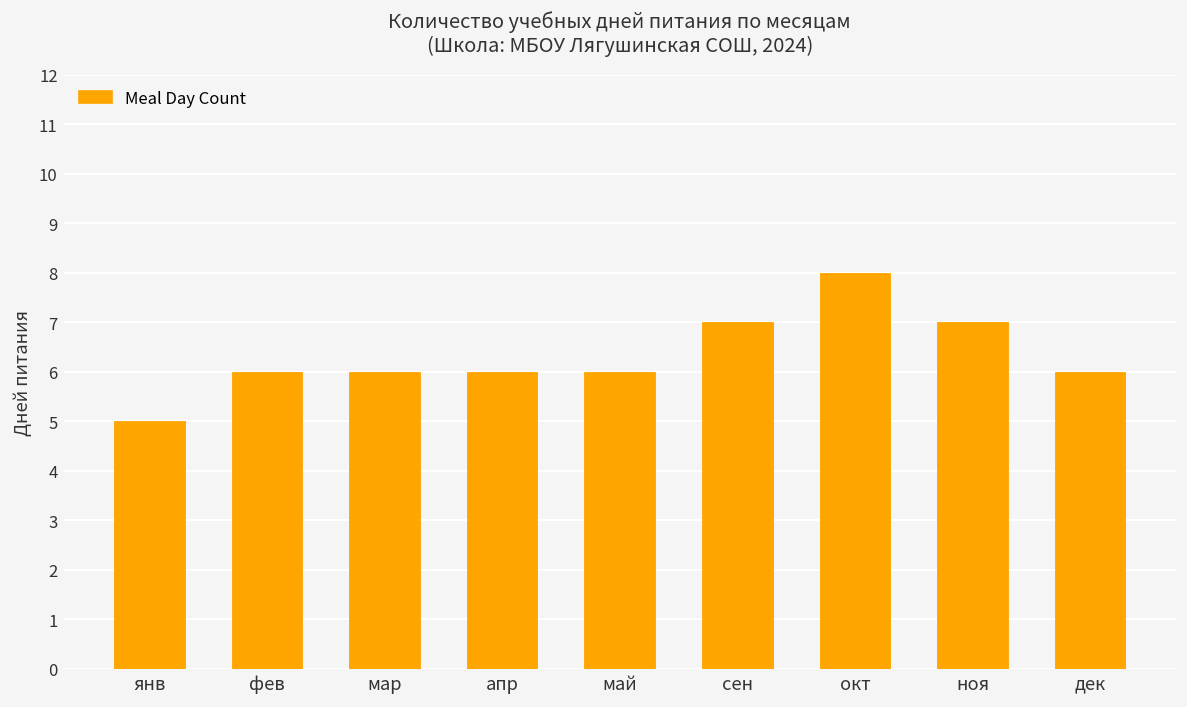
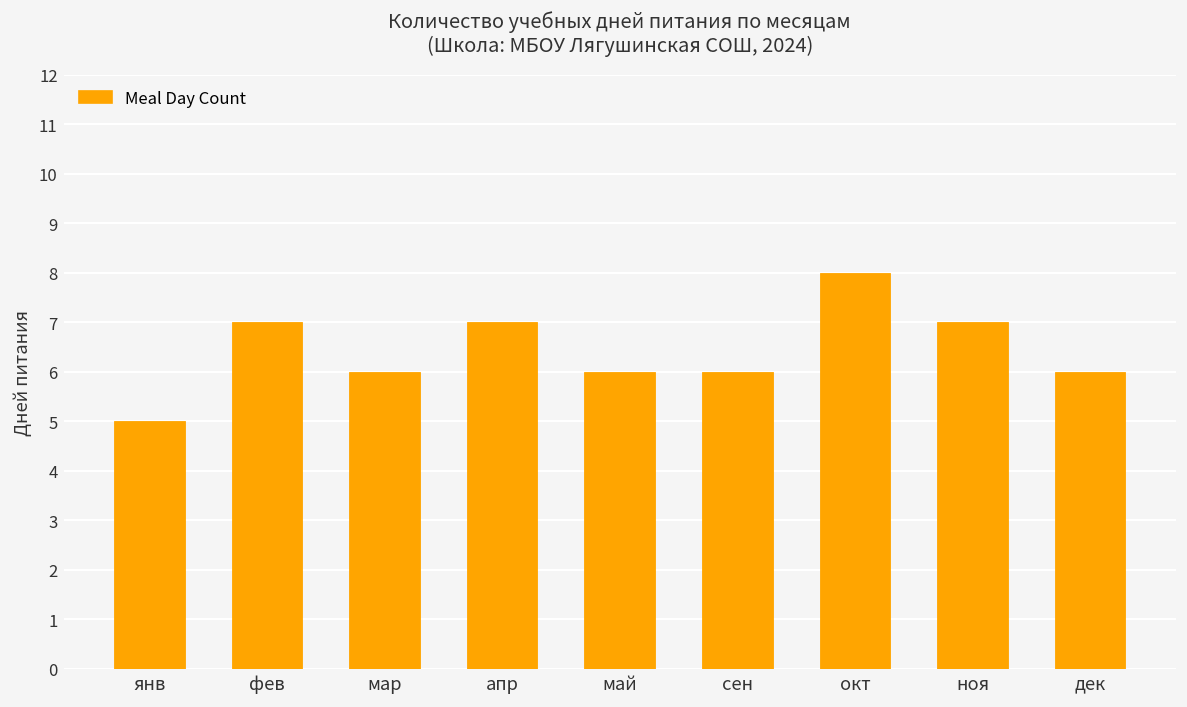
фев: 6 -> 7
апр: 6 -> 7
сен: 7 -> 6
